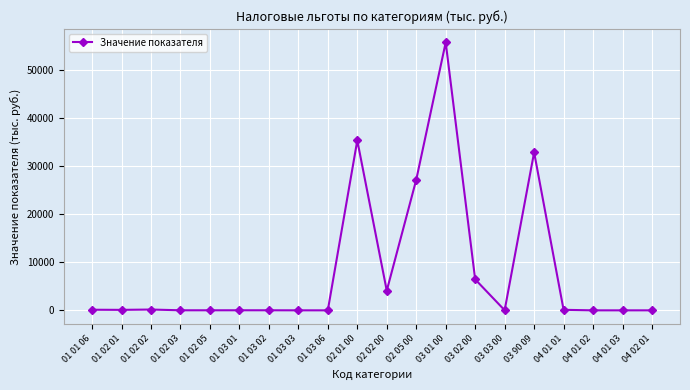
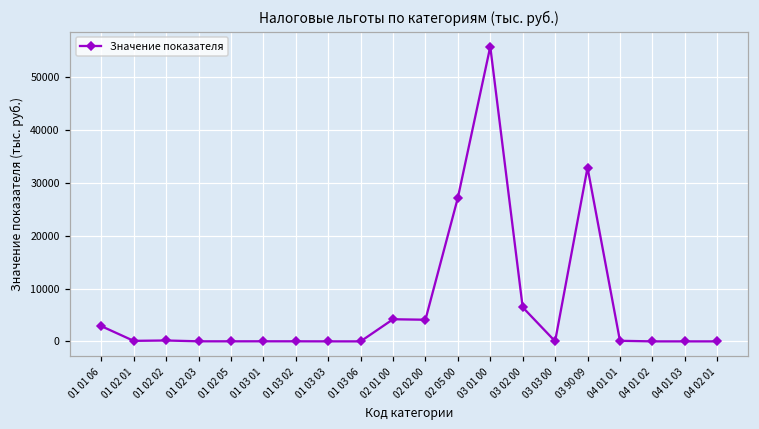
01 01 06: 0 -> 3000
02 01 00: 35000 -> 4000
